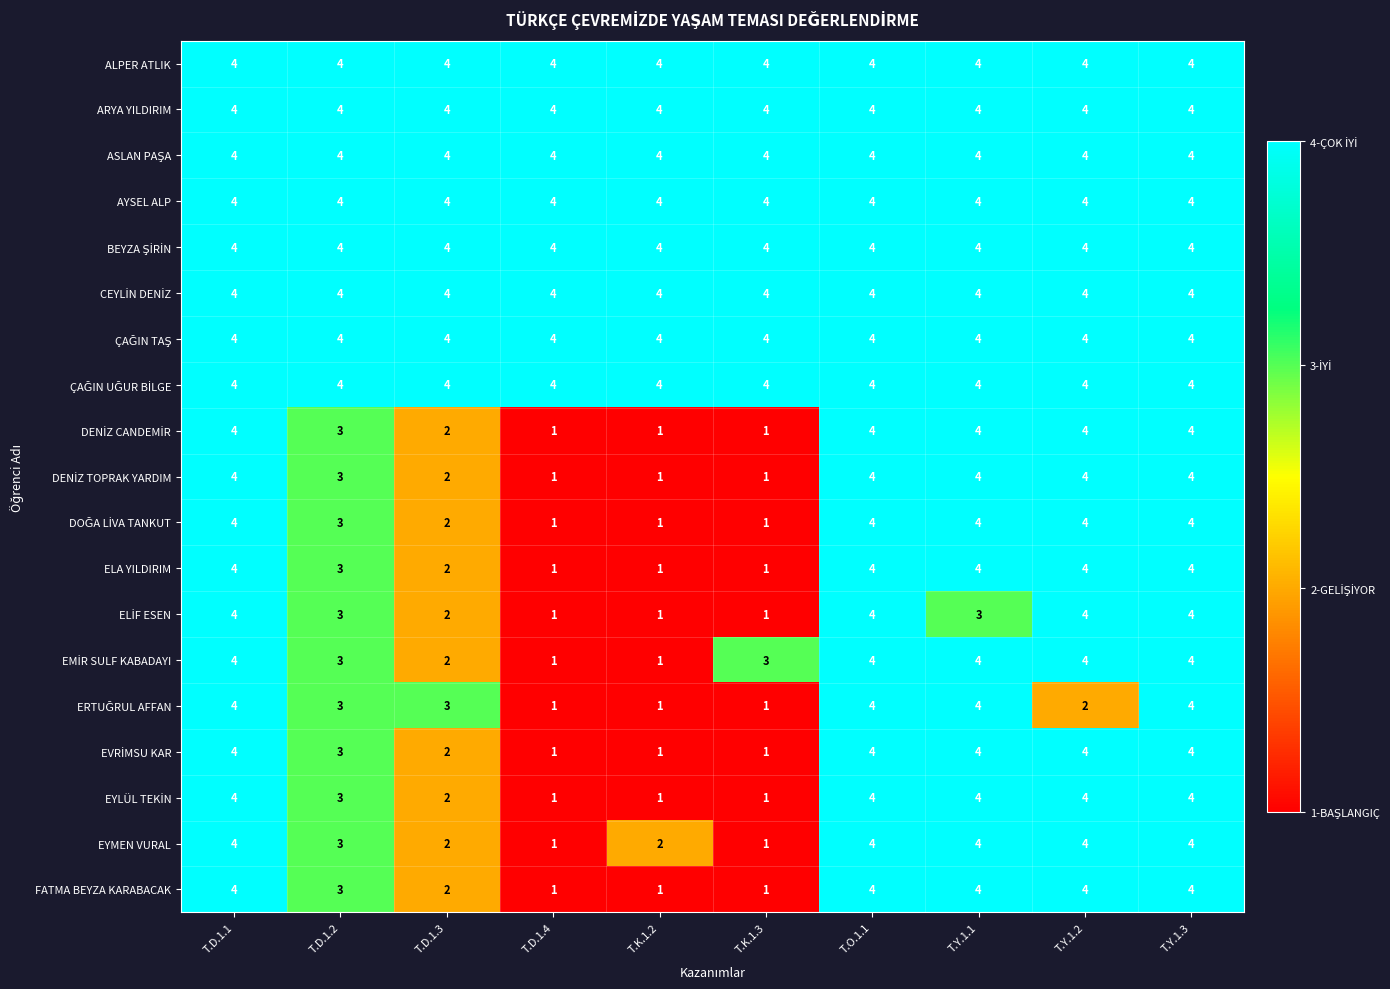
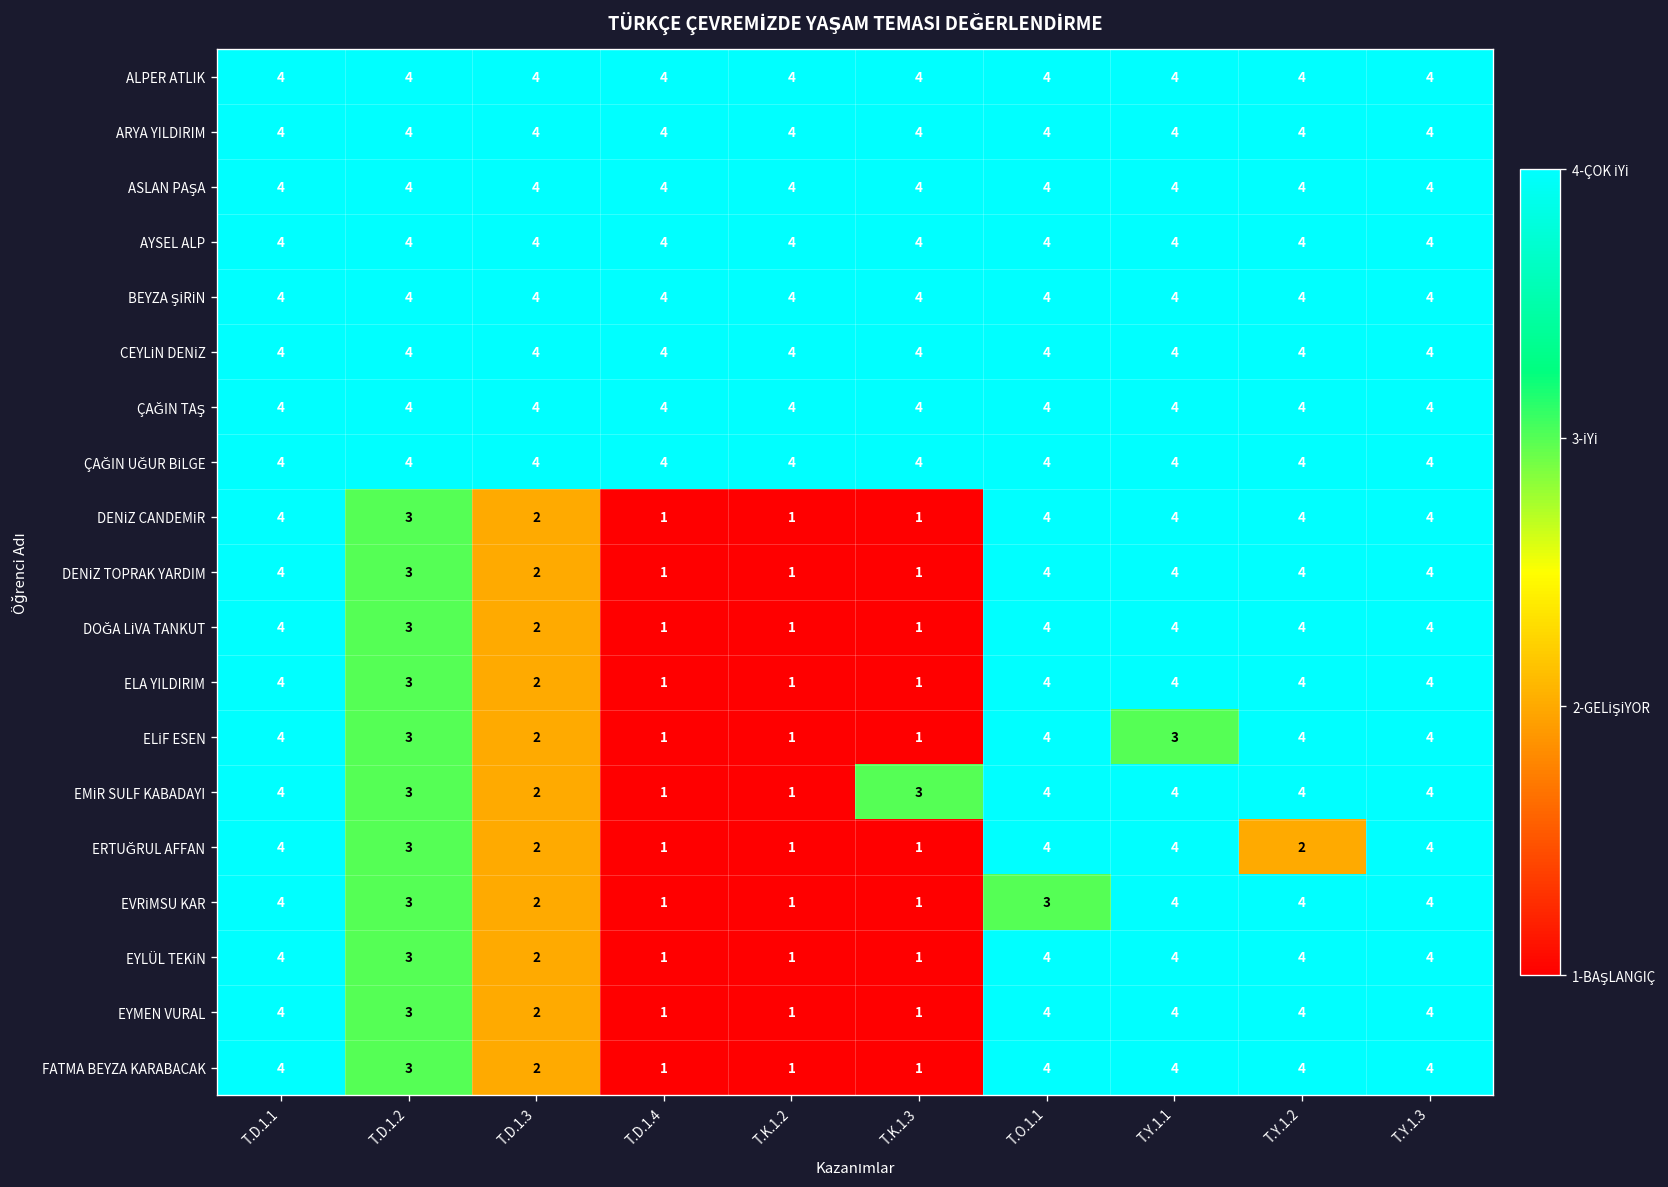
ERTUĞRUL AFFAN, T.D.1.3: 3 -> 2
EVRİMSU KAR, T.O.1.1: 4 -> 3
EYMEN VURAL, T.K.1.2: 2 -> 1
